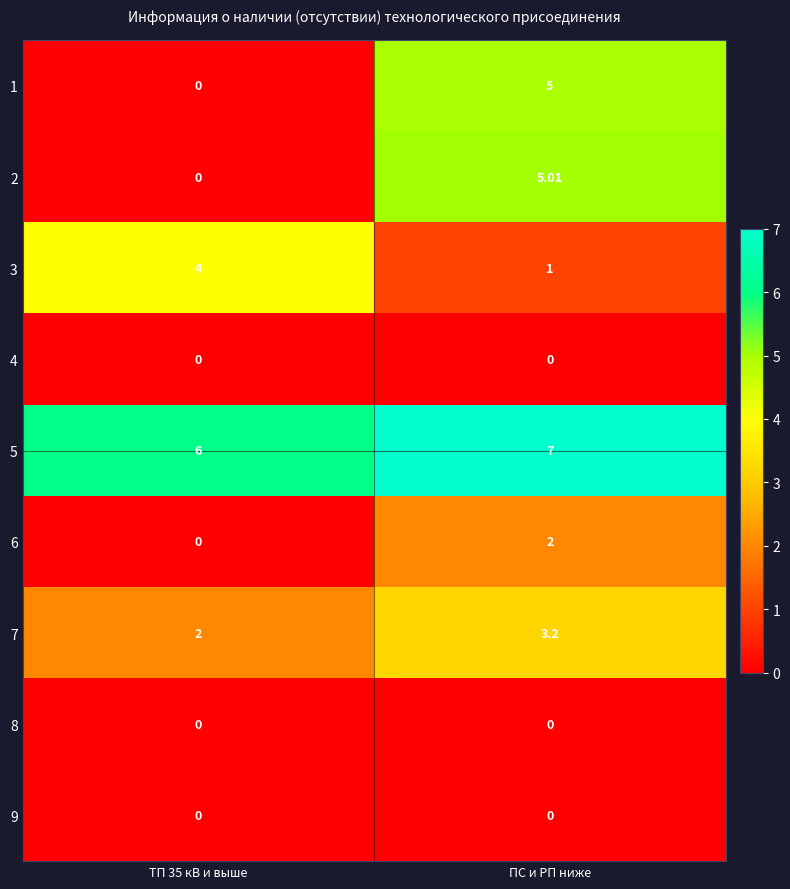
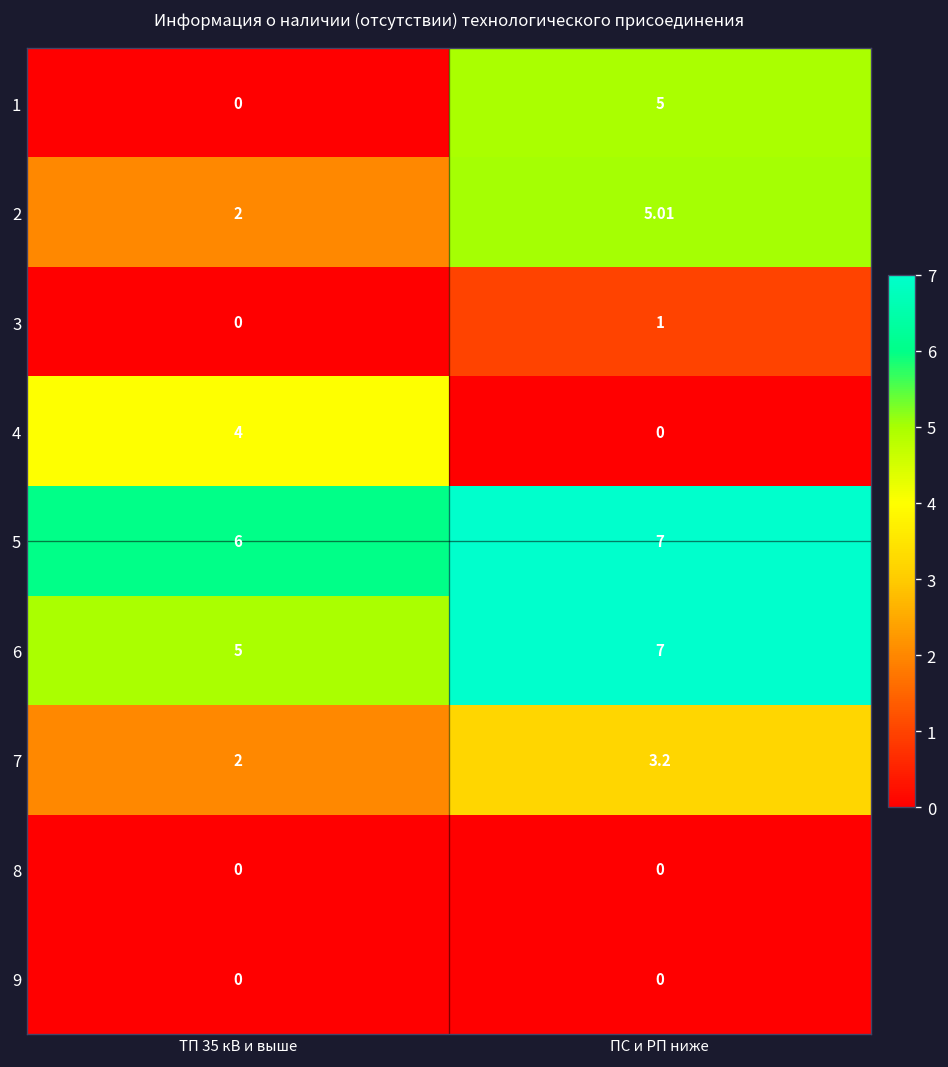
2, ТП 35 кВ и выше: 0 -> 2
3, ТП 35 кВ и выше: 4 -> 0
4, ТП 35 кВ и выше: 0 -> 4
6, ТП 35 кВ и выше: 0 -> 5
6, ПС и РП ниже: 2 -> 7
